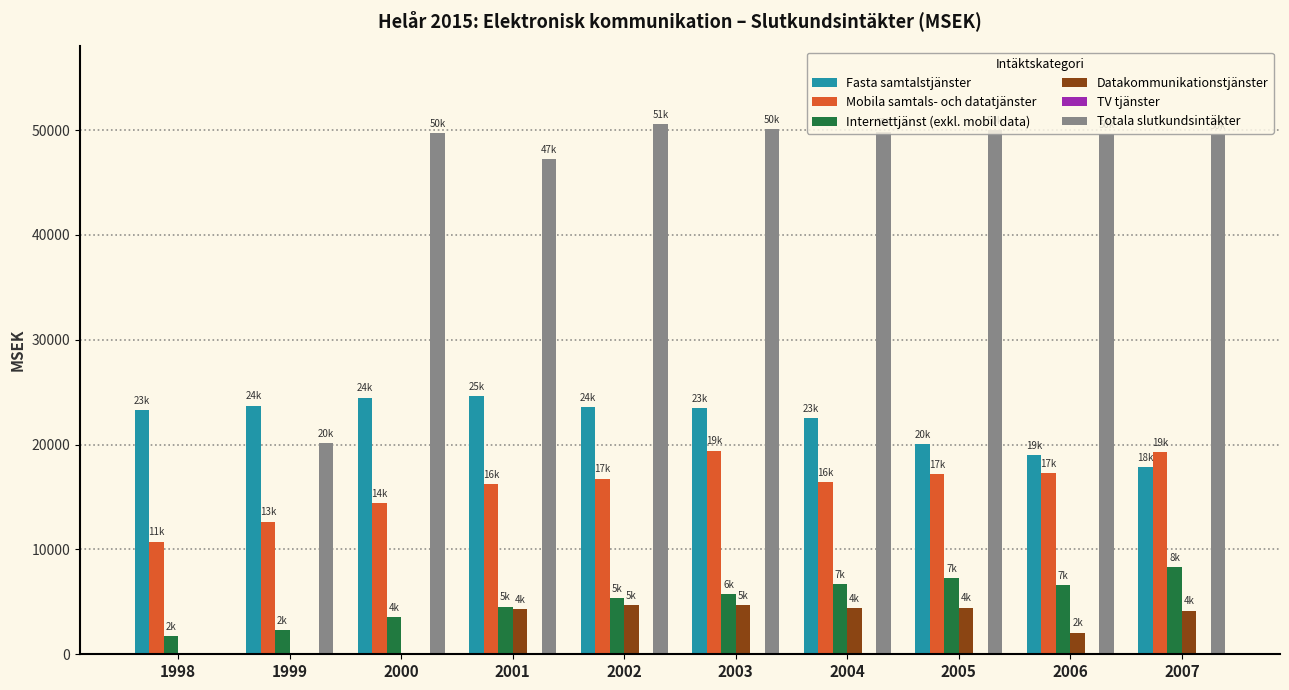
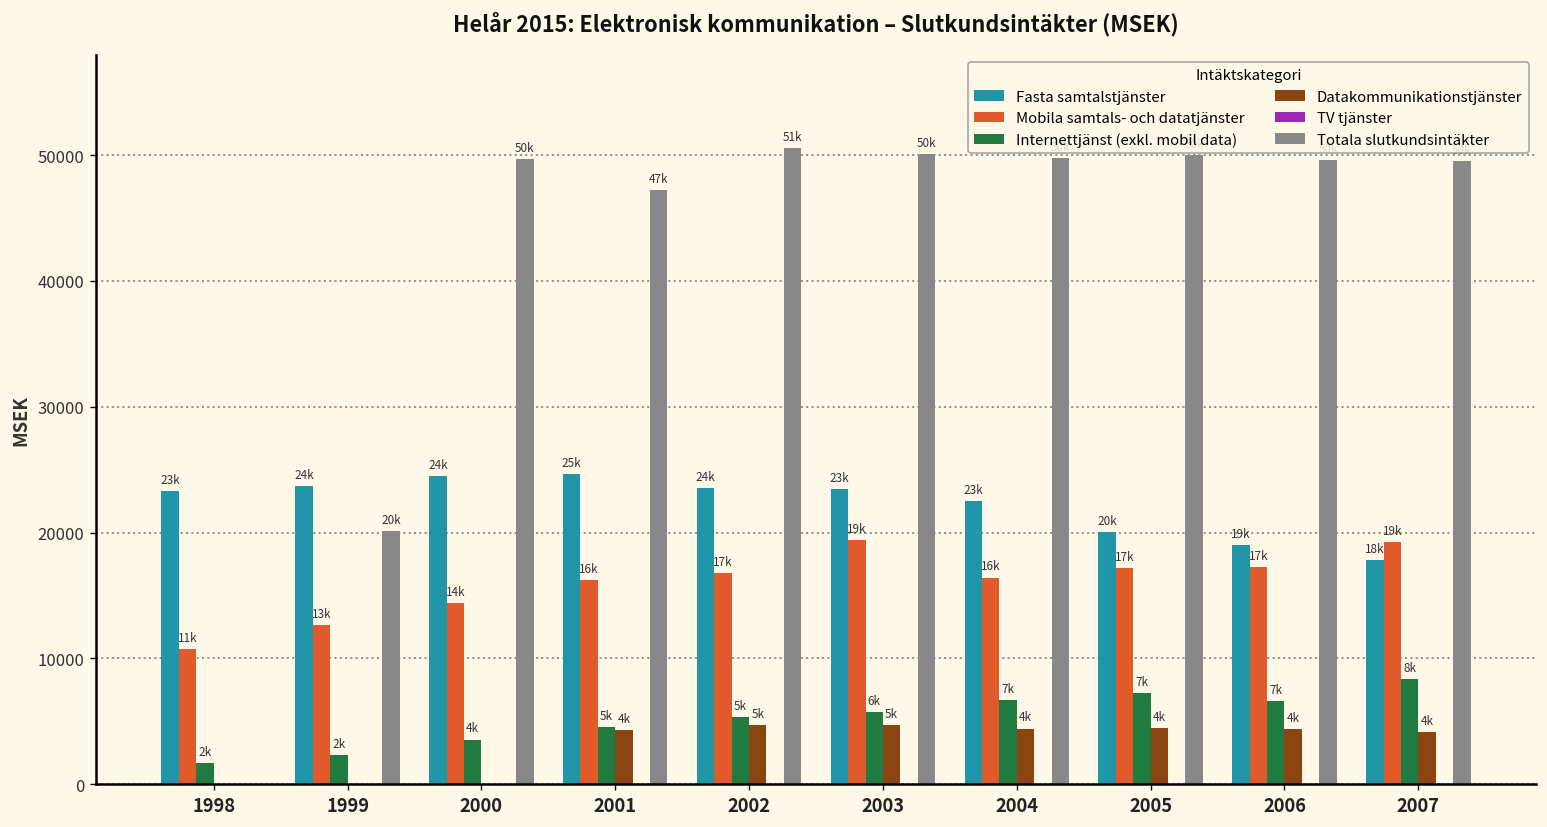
Datakommunikationstjänster, 2006: 2k -> 4k
